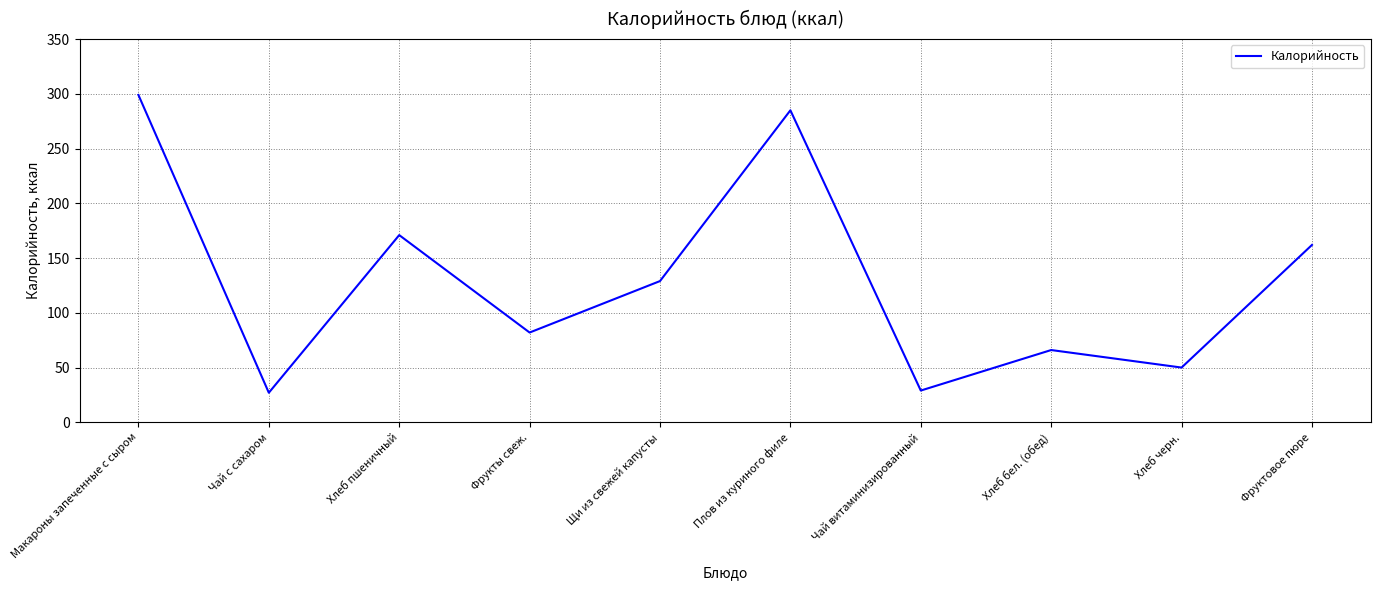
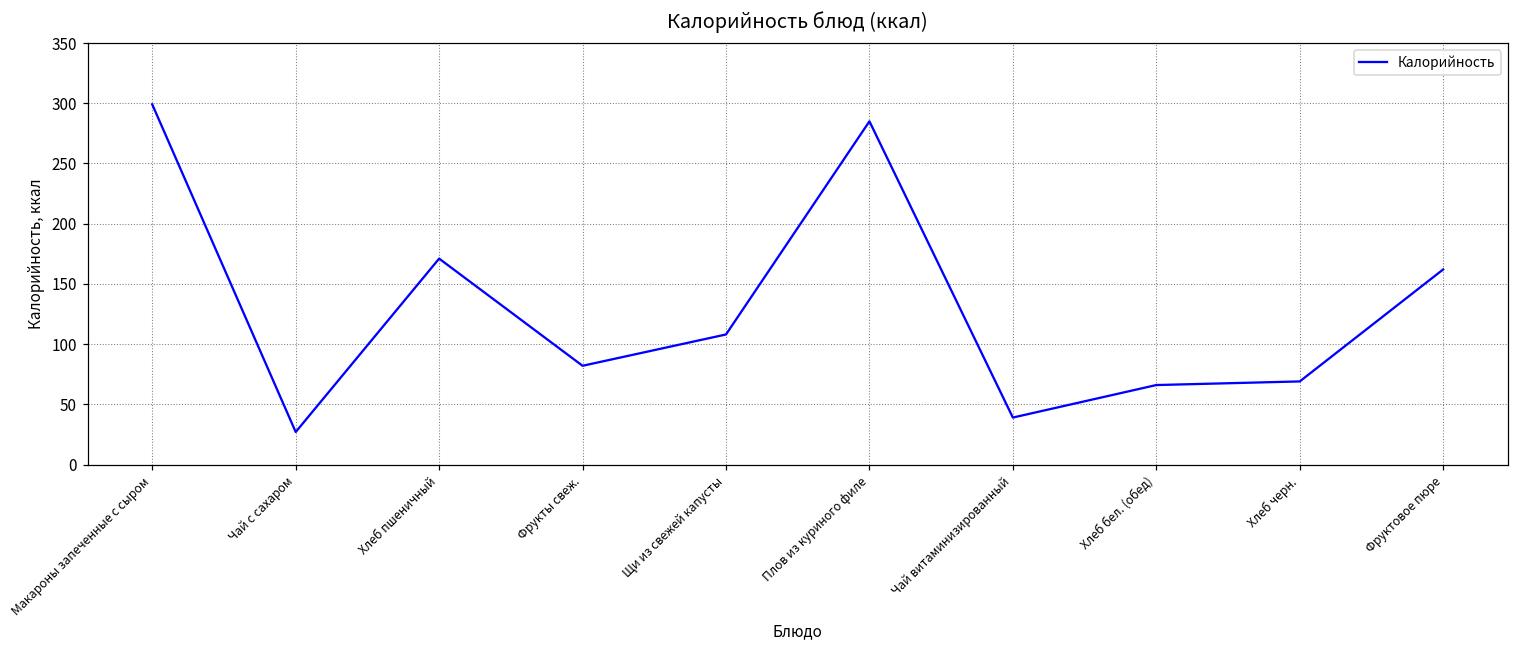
Щи из свежей капусты: 129 -> 108
Чай витаминизированный: 29 -> 39
Хлеб черн.: 50 -> 69
